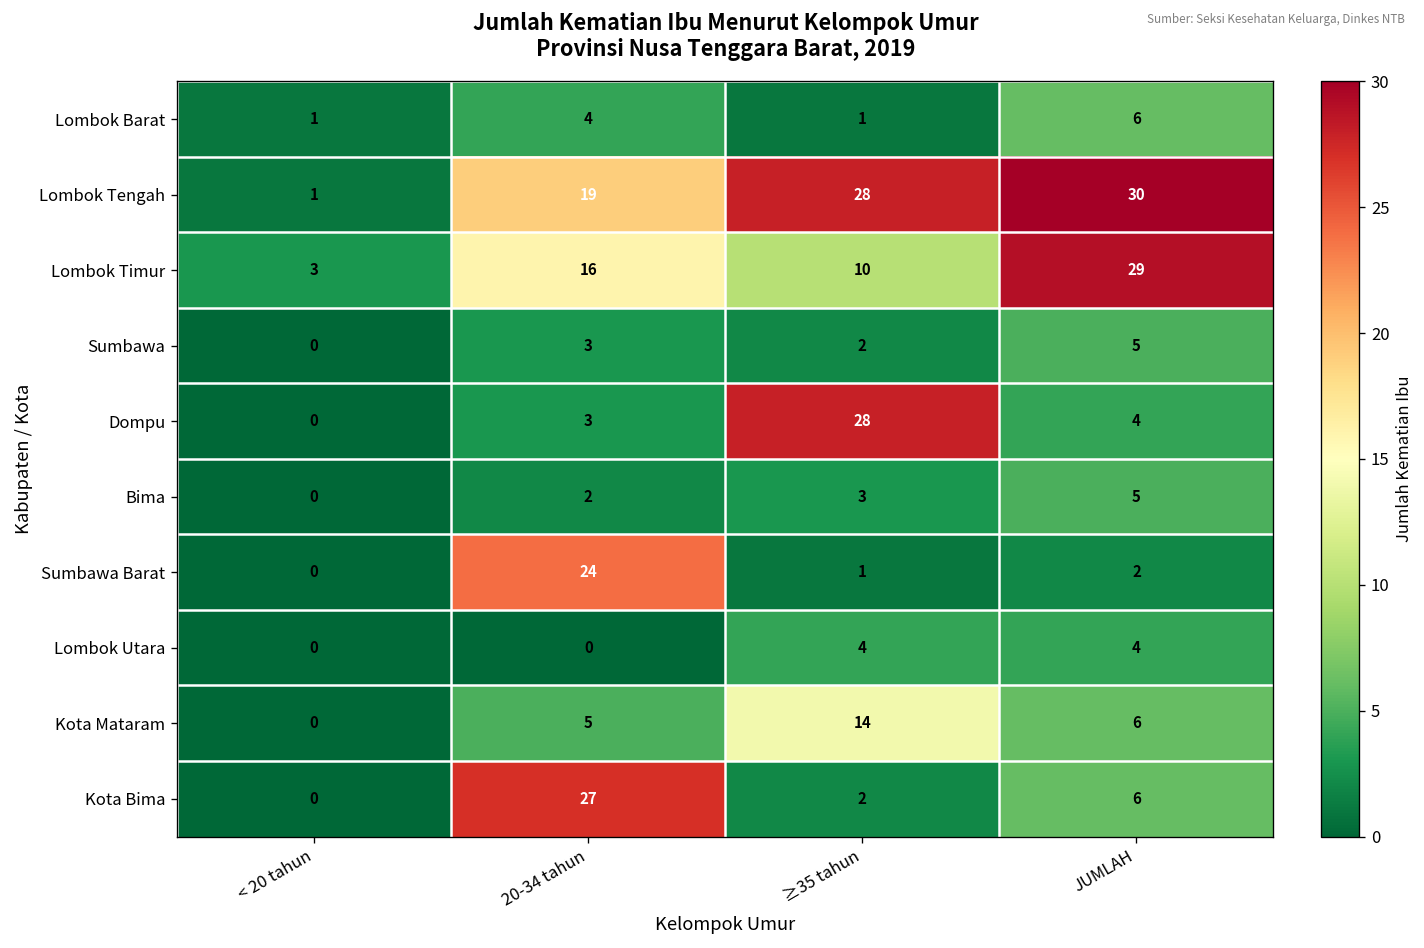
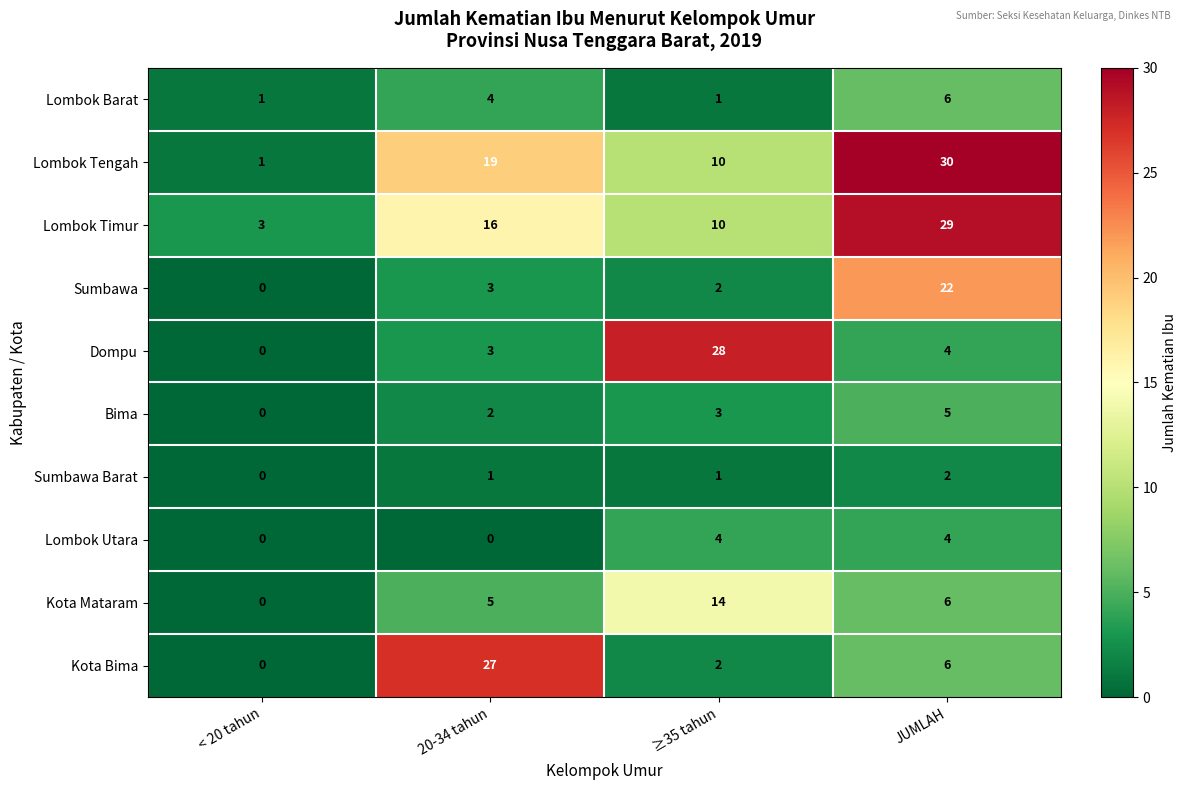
Lombok Tengah, ≥35 tahun: 28 -> 10
Sumbawa, JUMLAH: 5 -> 22
Sumbawa Barat, 20-34 tahun: 24 -> 1
